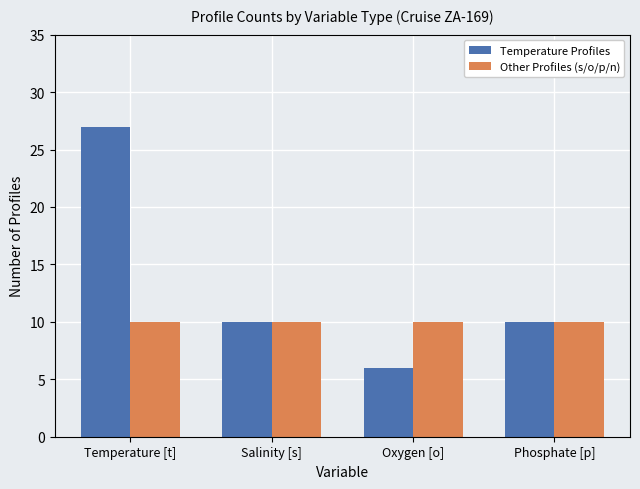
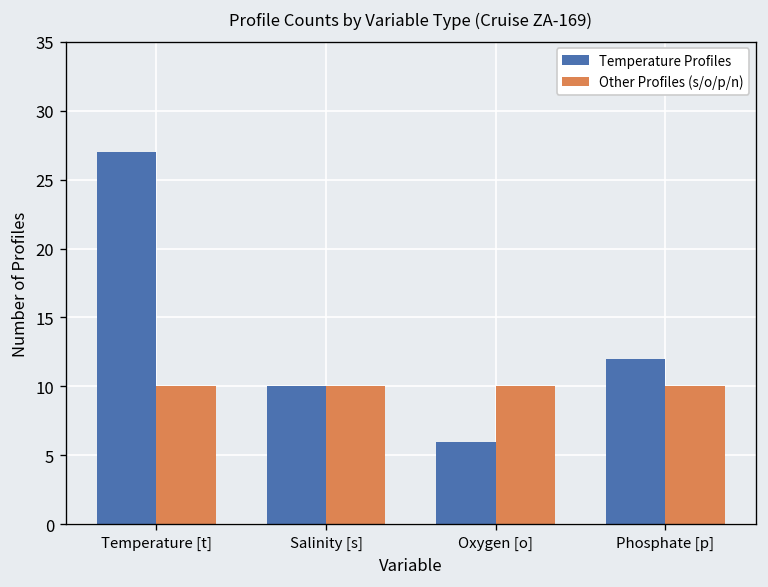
Temperature Profiles, Phosphate [p]: 10 -> 12
